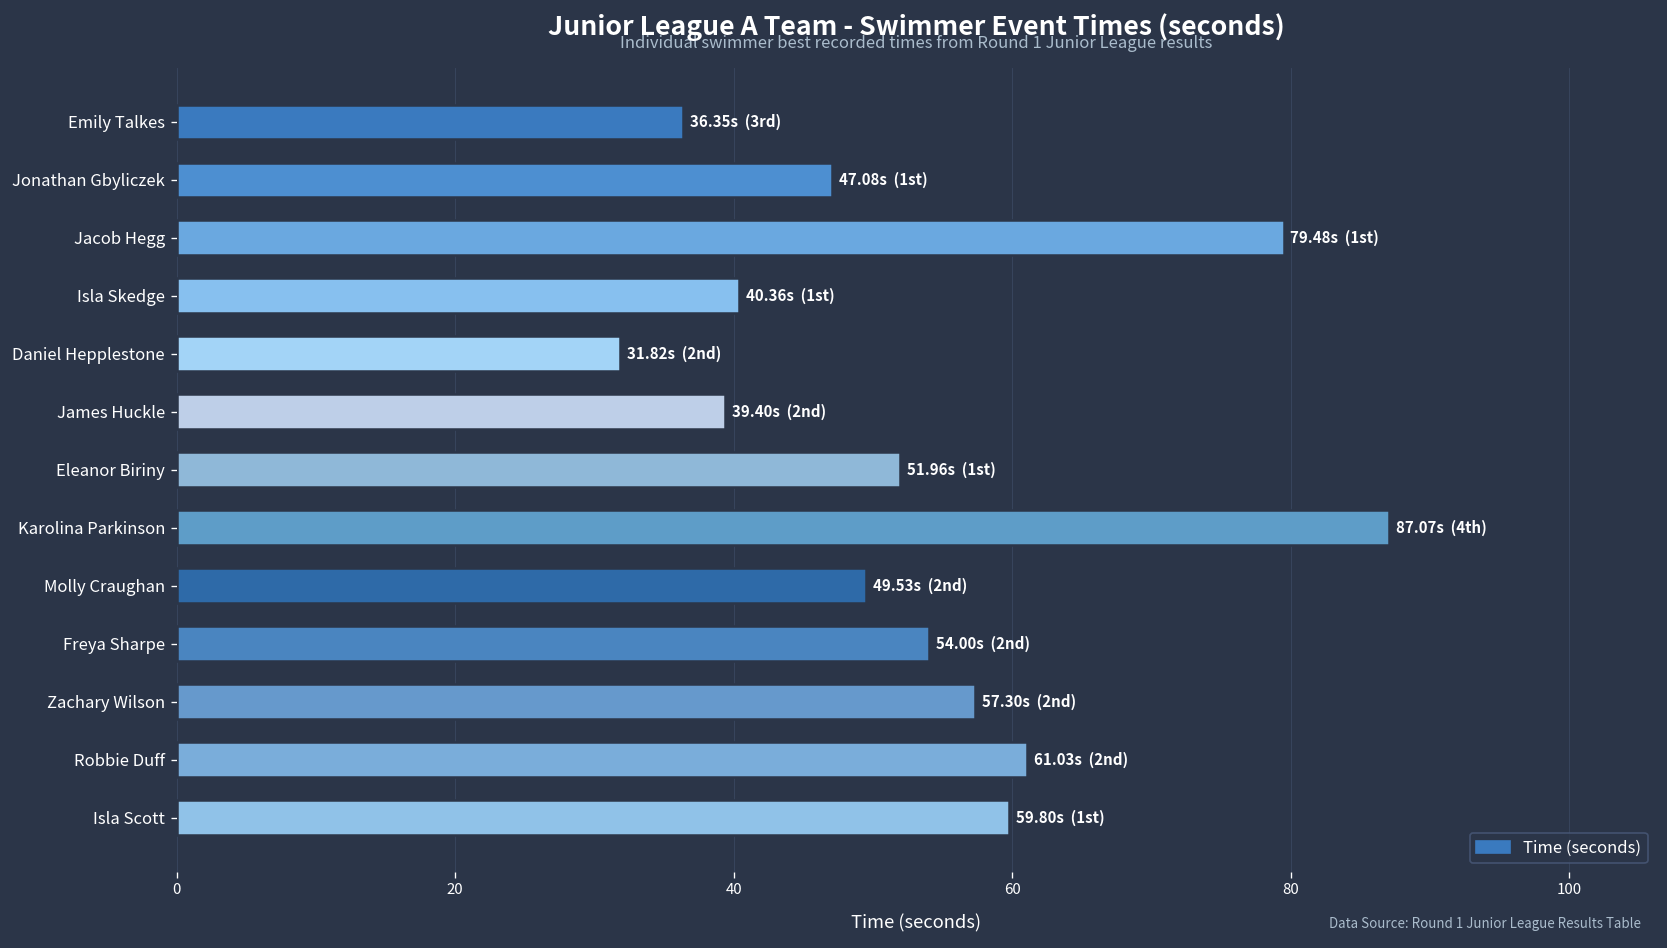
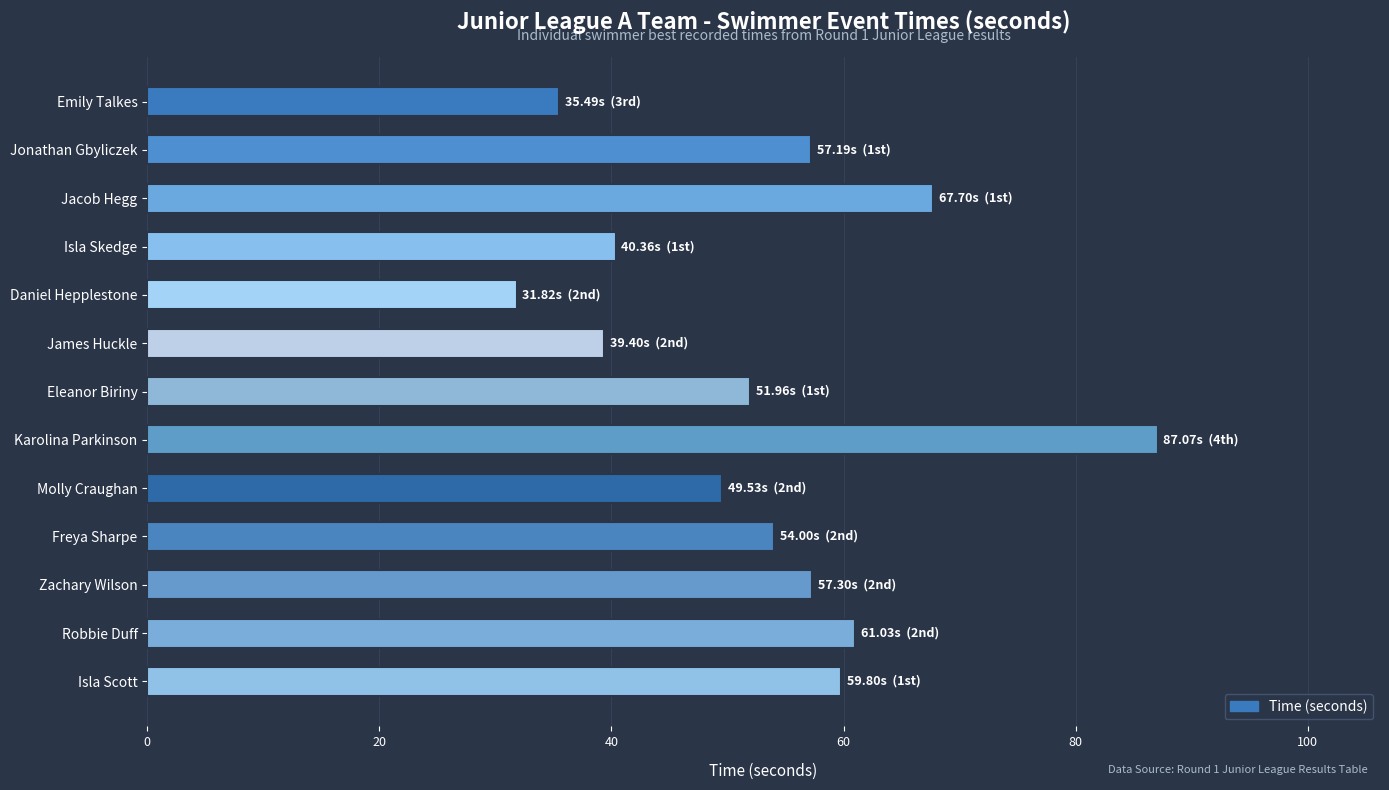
Emily Talkes: 36.35s -> 35.49s
Jonathan Gbyliczek: 47.08s -> 57.19s
Jacob Hegg: 79.48s -> 67.70s
